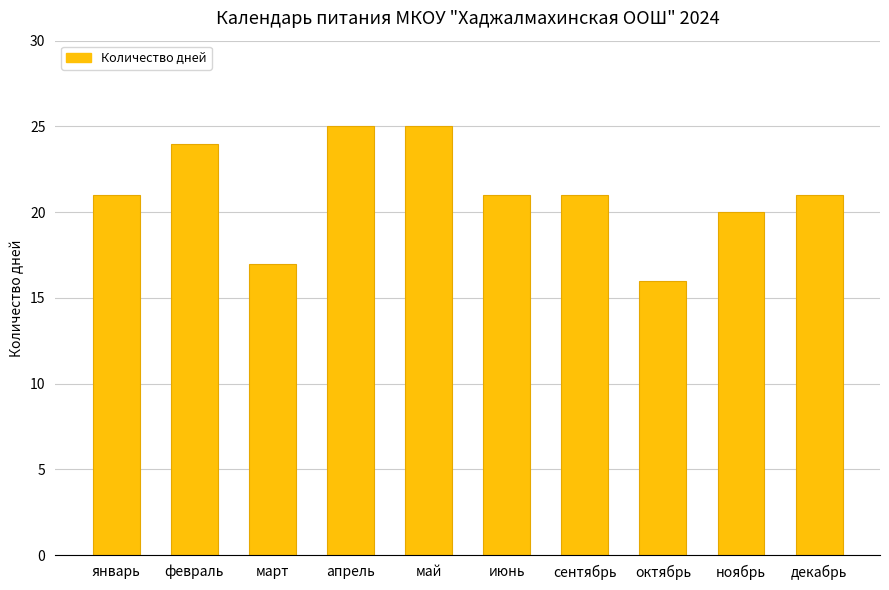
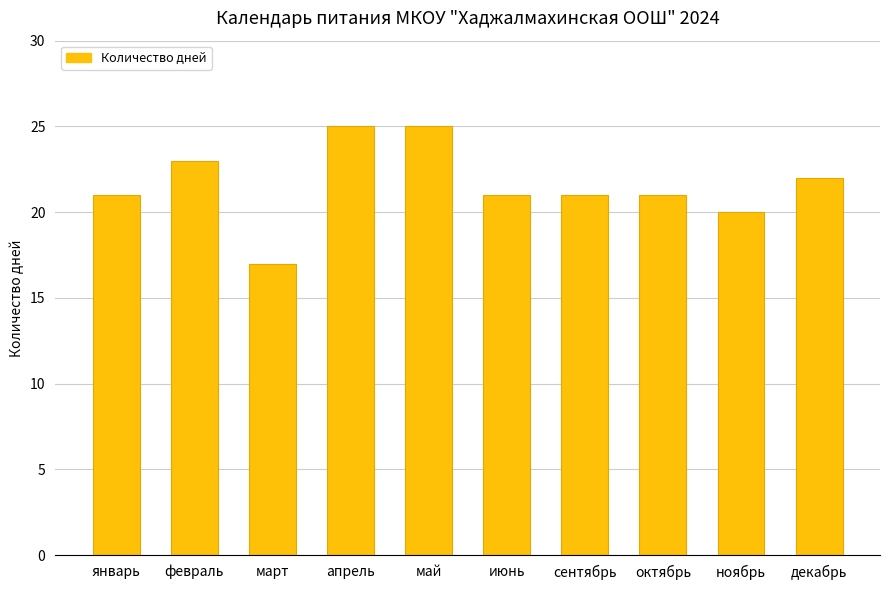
февраль: 24 -> 23
октябрь: 16 -> 21
декабрь: 21 -> 22
